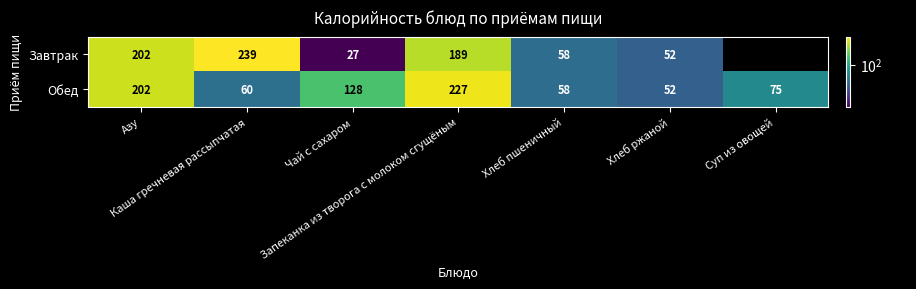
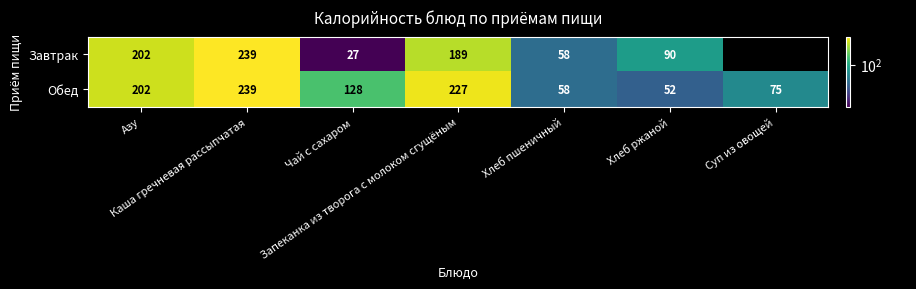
Завтрак, Хлеб ржаной: 52 -> 90
Обед, Каша гречневая рассыпчатая: 60 -> 239
